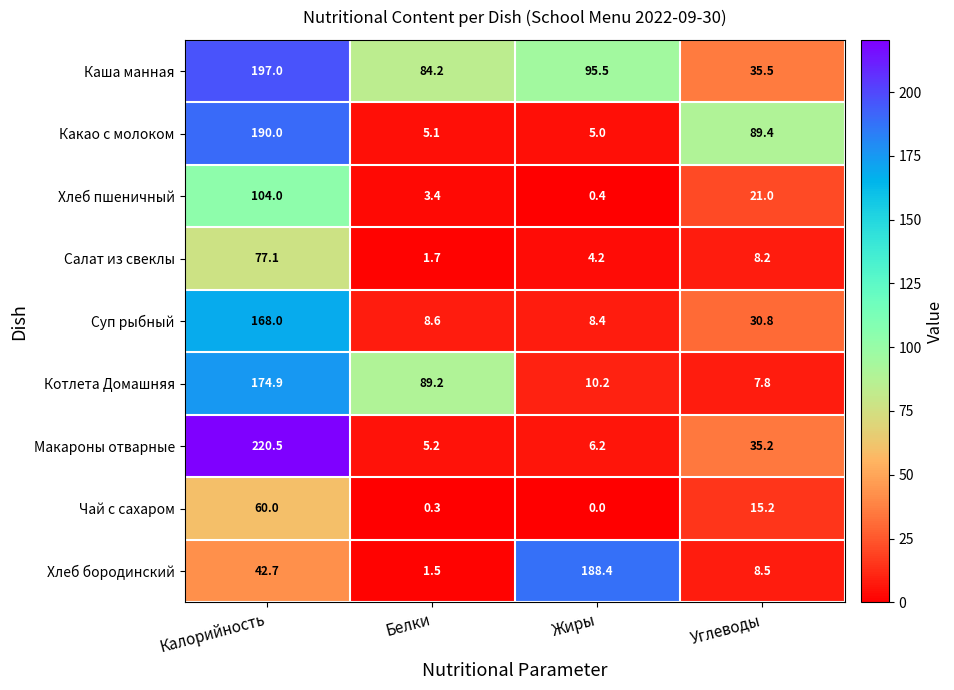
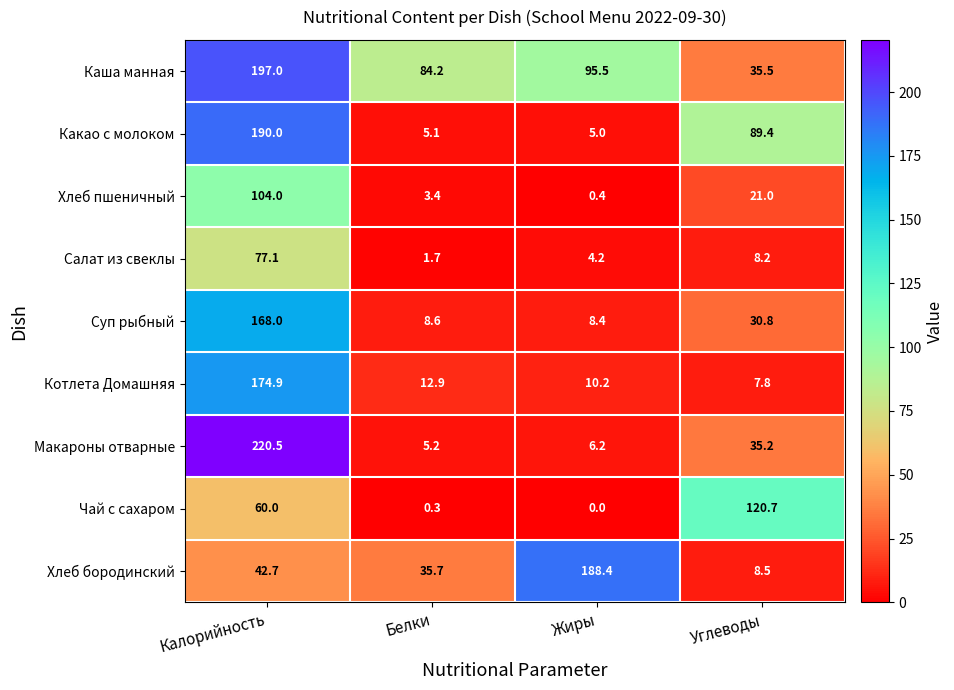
Котлета Домашняя, Белки: 89.2 -> 12.9
Чай с сахаром, Углеводы: 15.2 -> 120.7
Хлеб бородинский, Белки: 1.5 -> 35.7
